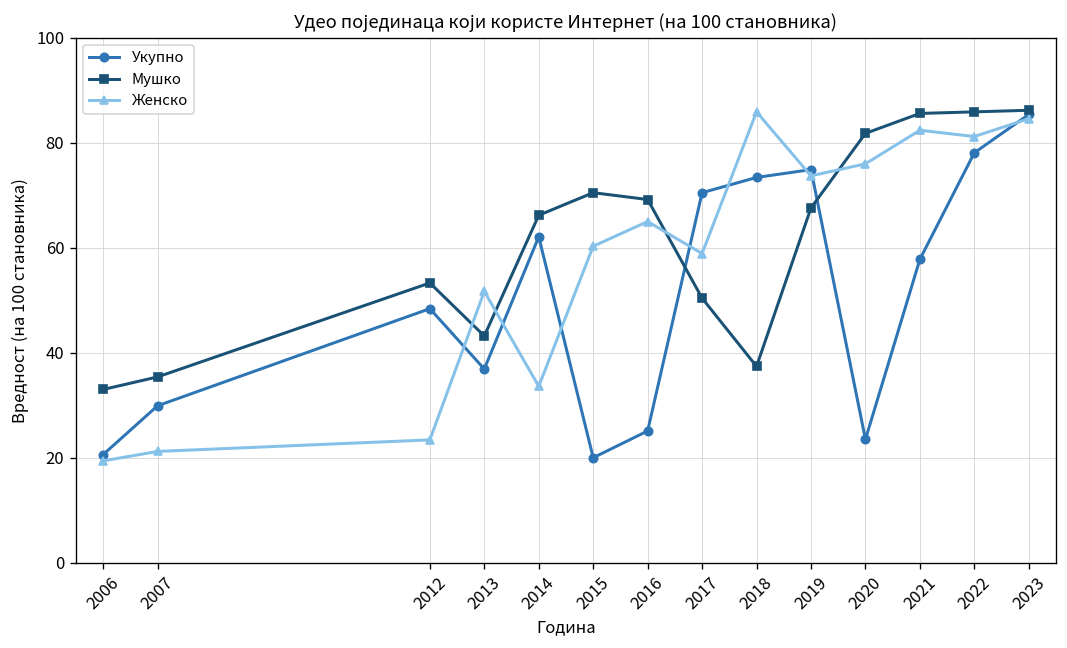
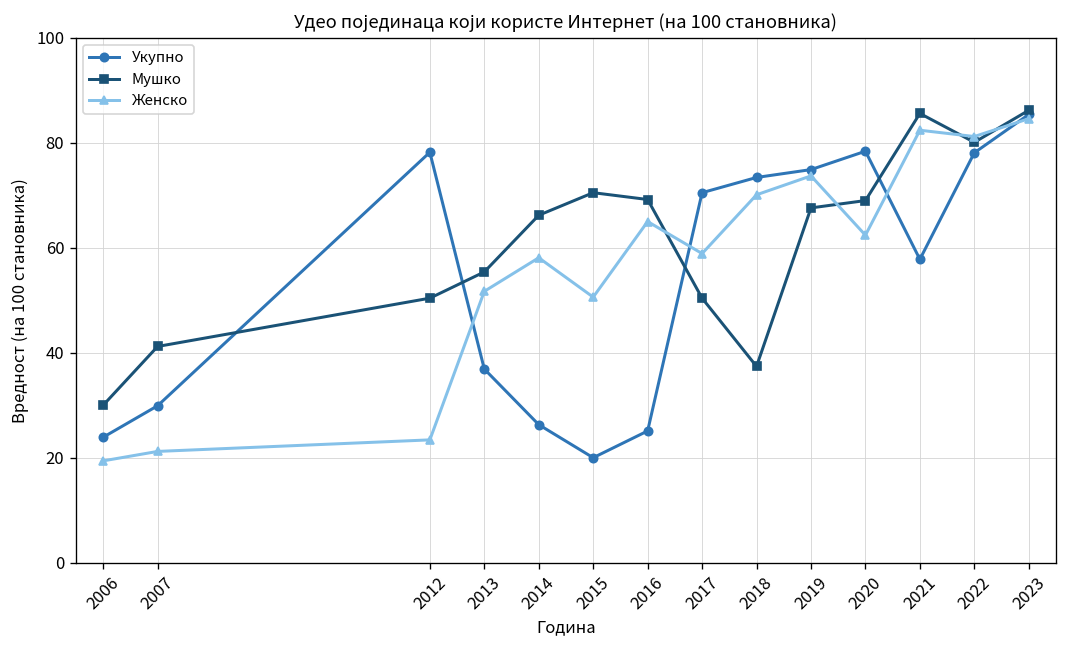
Укупно, 2006: 21 -> 24
Мушко, 2006: 33 -> 30
Мушко, 2007: 35 -> 41
Укупно, 2012: 48 -> 78
Мушко, 2012: 53 -> 50
Мушко, 2013: 43 -> 55
Укупно, 2014: 62 -> 26
Женско, 2014: 34 -> 58
Женско, 2015: 60 -> 51
Женско, 2018: 86 -> 70
Укупно, 2020: 24 -> 78
Мушко, 2020: 82 -> 69
Женско, 2020: 76 -> 62
Мушко, 2022: 86 -> 80
